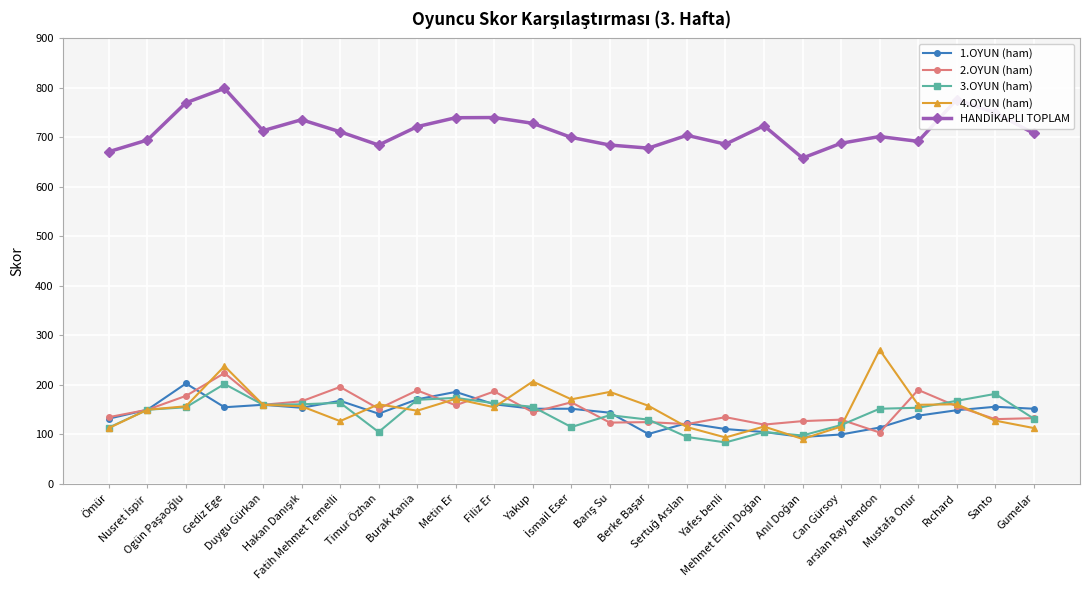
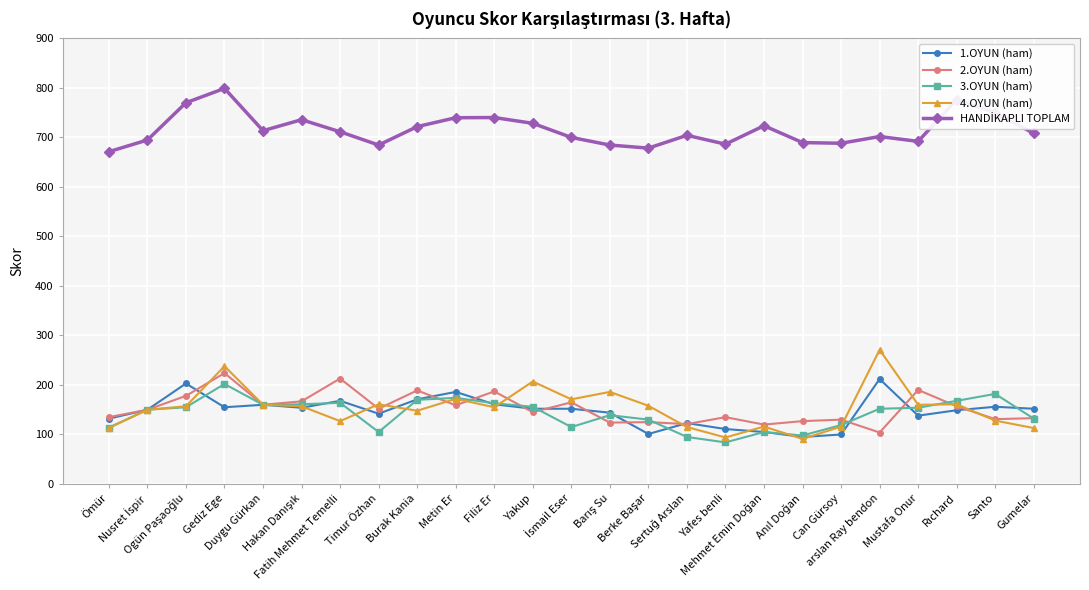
2.OYUN (ham), Fatih Mehmet Temelli: 200 -> 210
HANDİKAPLI TOPLAM, Anıl Doğan: 660 -> 690
1.OYUN (ham), arslan Ray bendon: 110 -> 210
